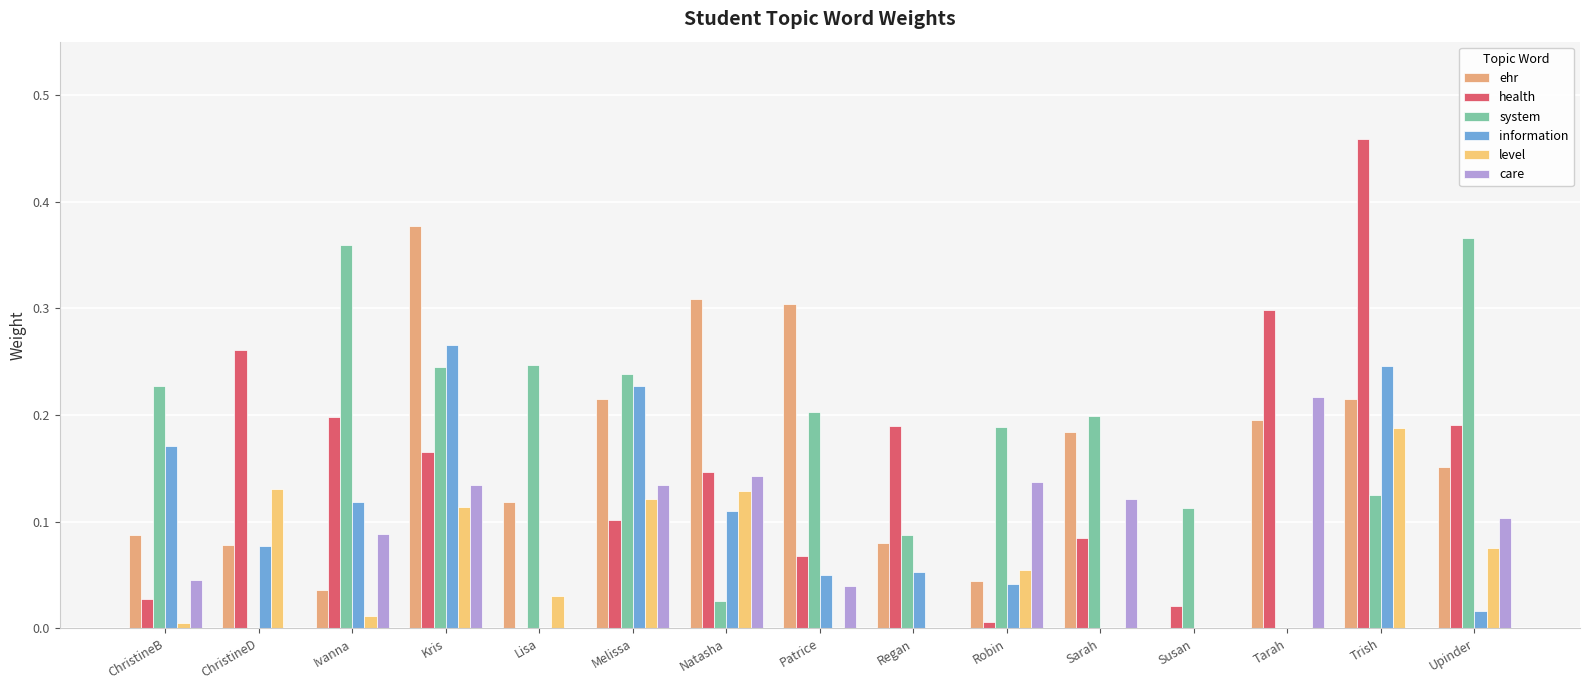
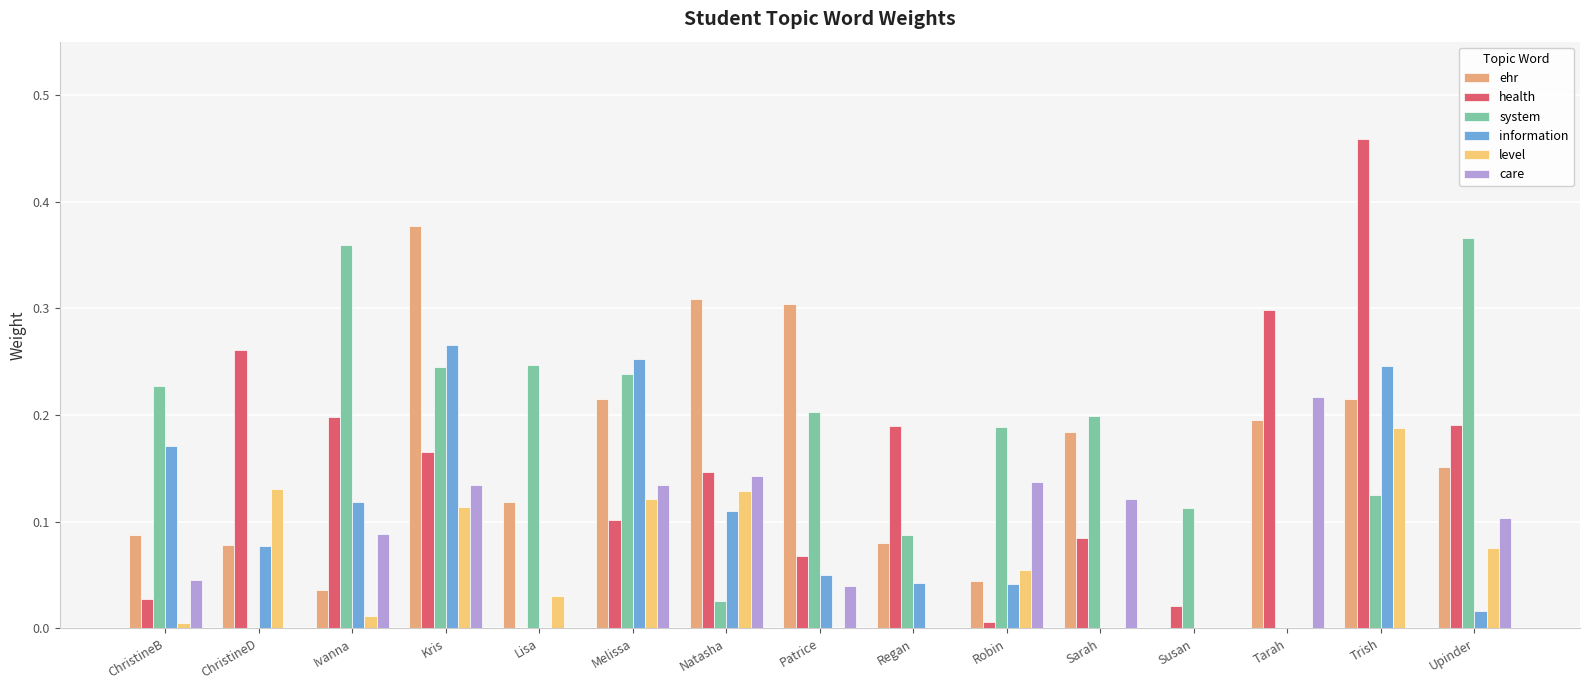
information, Melissa: 0.227 -> 0.253
information, Regan: 0.053 -> 0.043
